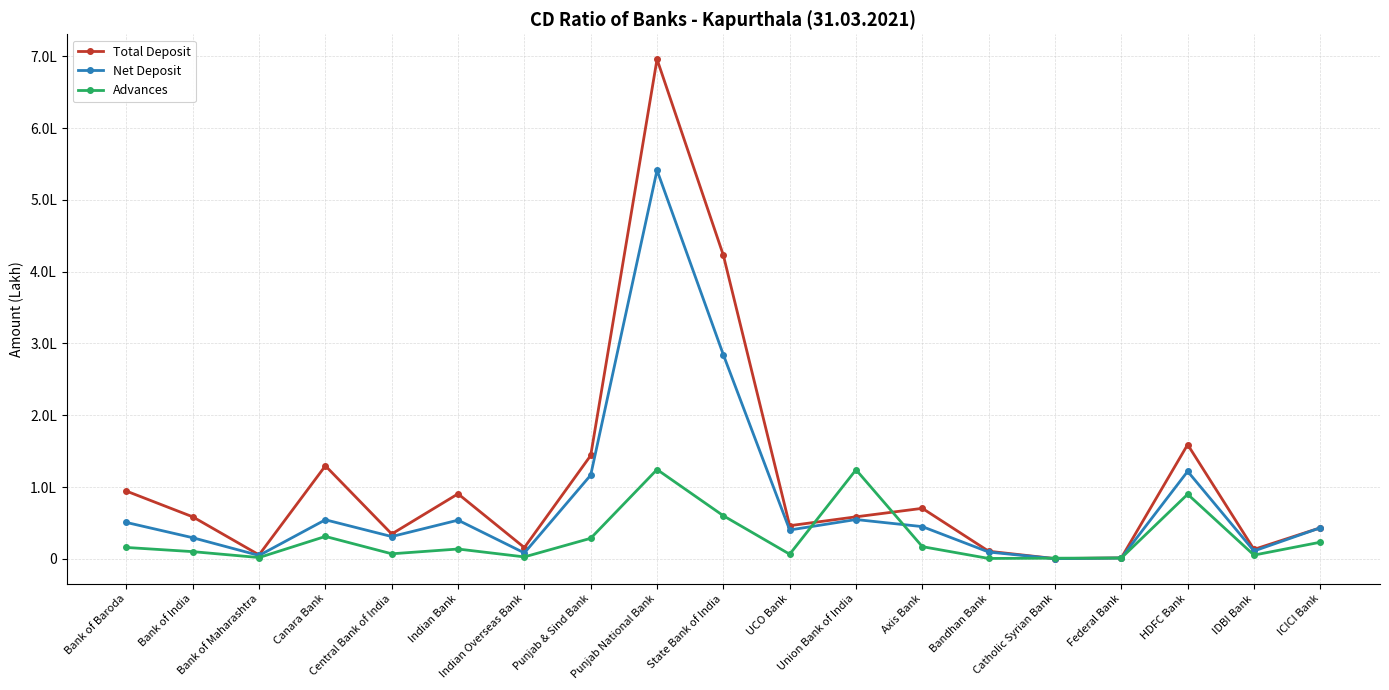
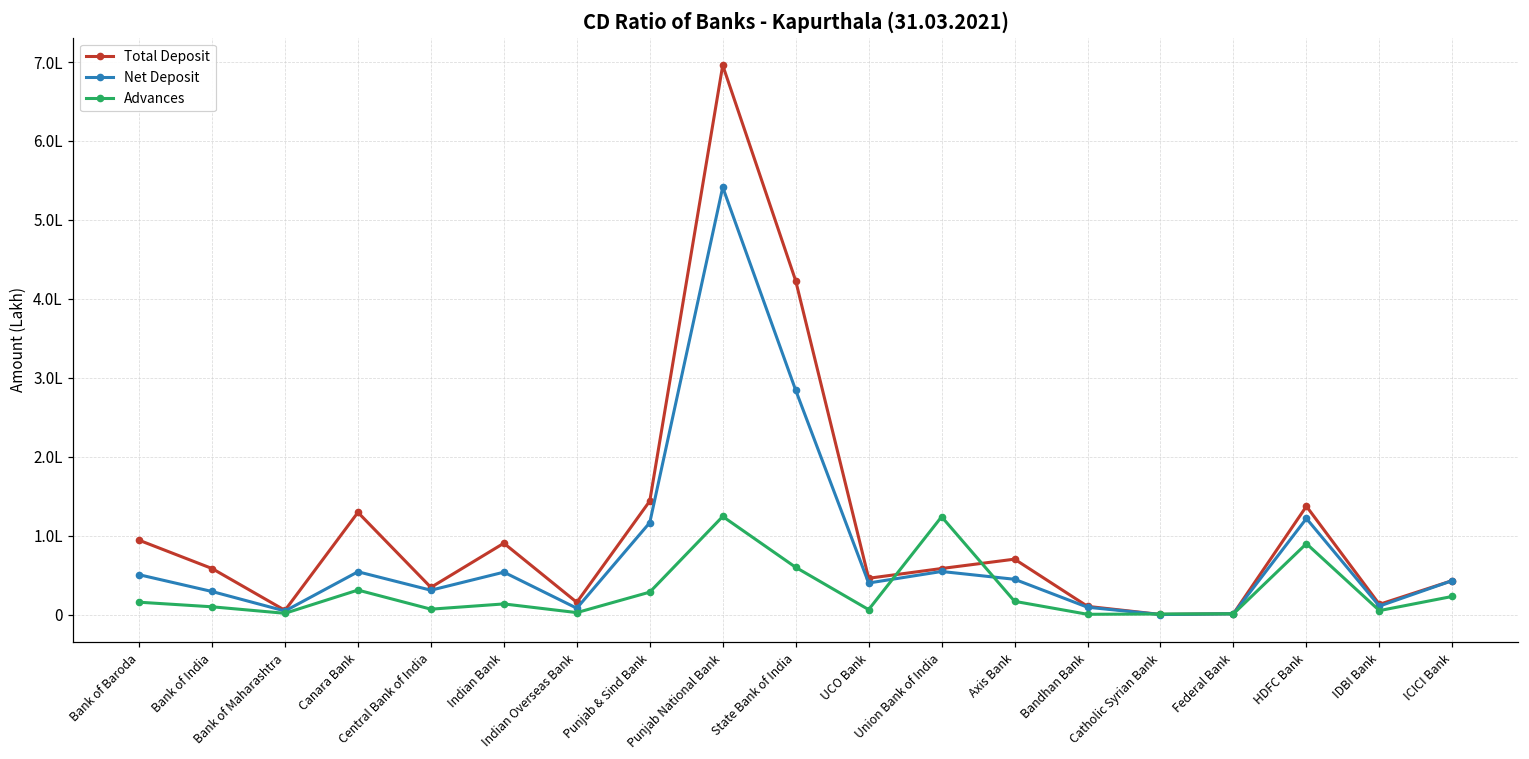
Total Deposit, HDFC Bank: 1.6L -> 1.4L
